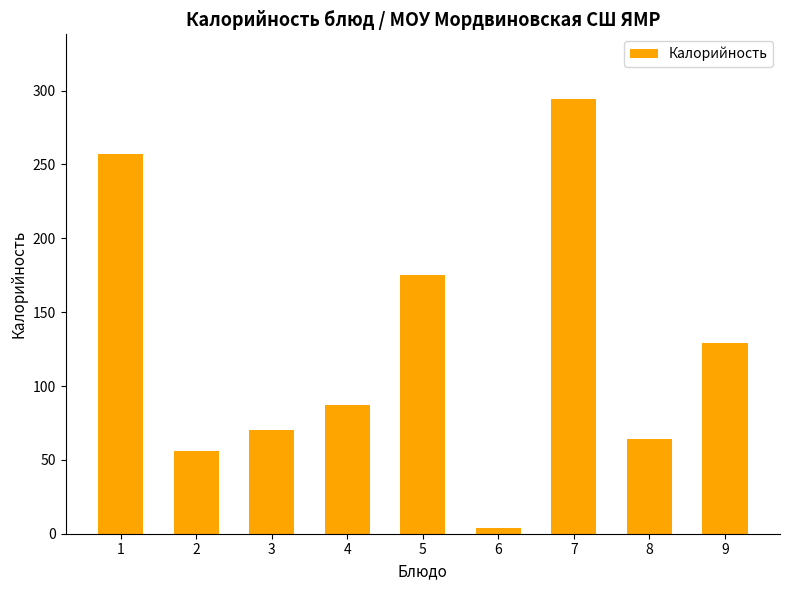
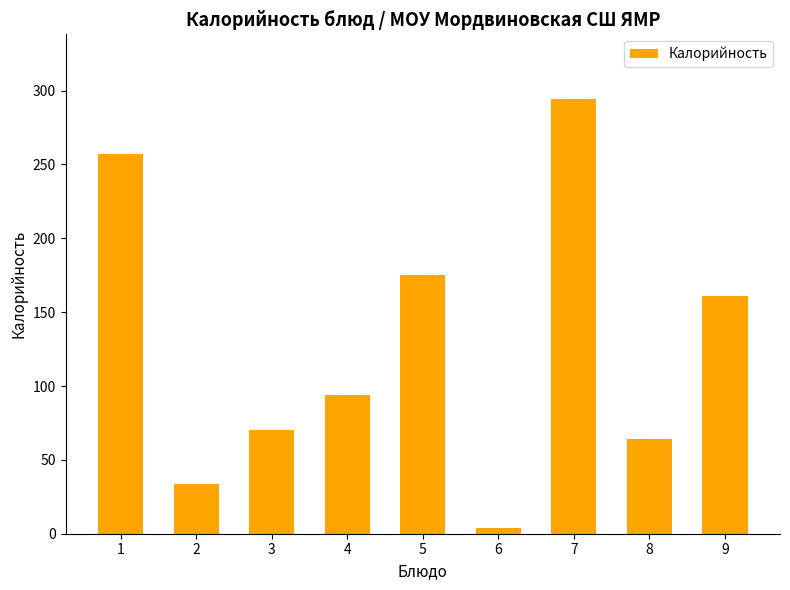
2: 56 -> 34
4: 87 -> 94
9: 129 -> 161
